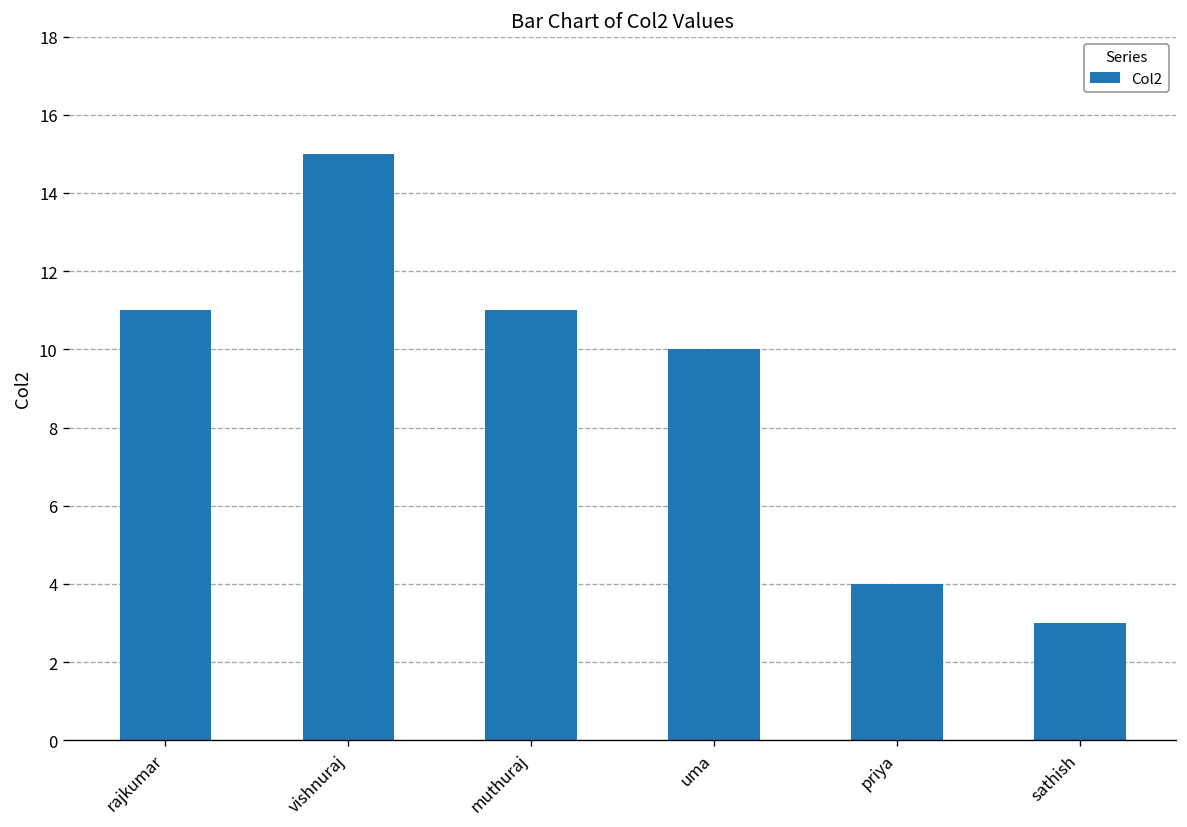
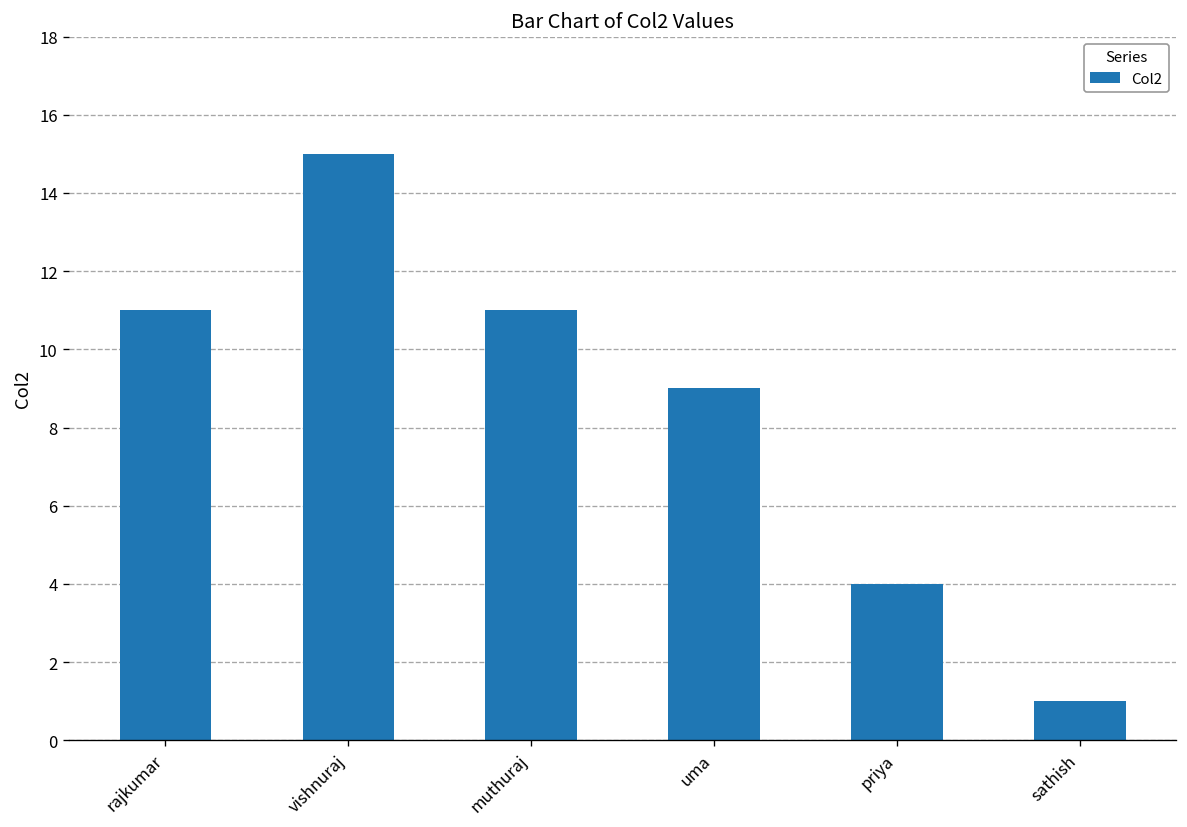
uma: 10 -> 9
sathish: 3 -> 1
